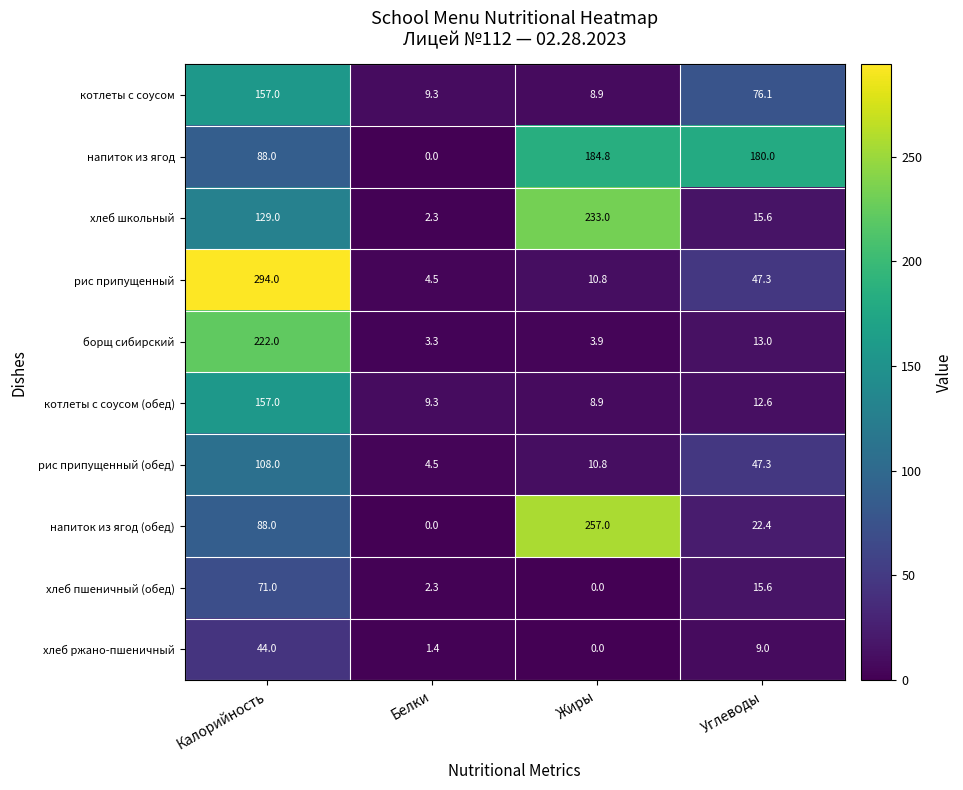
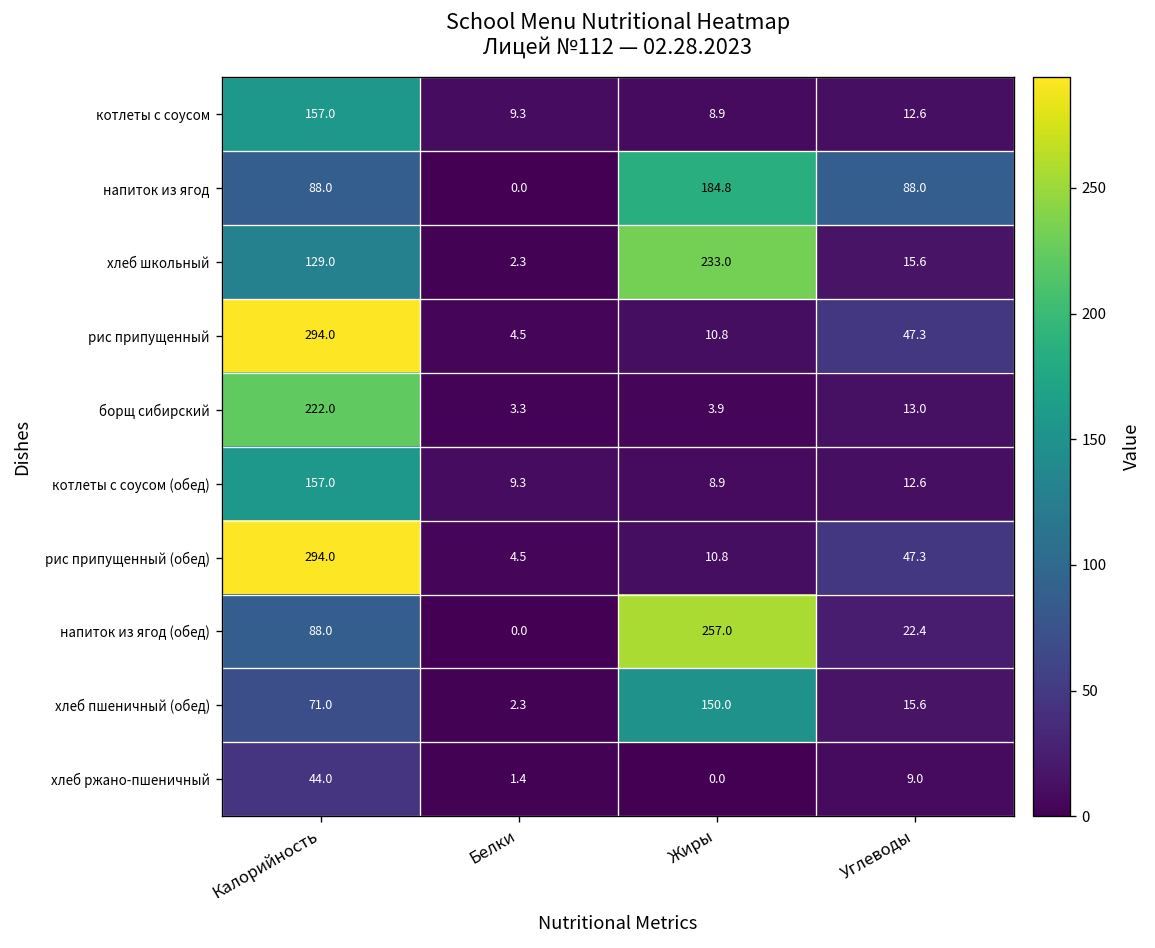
котлеты с соусом, Углеводы: 76.1 -> 12.6
напиток из ягод, Углеводы: 180.0 -> 88.0
рис припущенный (обед), Калорийность: 108.0 -> 294.0
хлеб пшеничный (обед), Жиры: 0.0 -> 150.0
